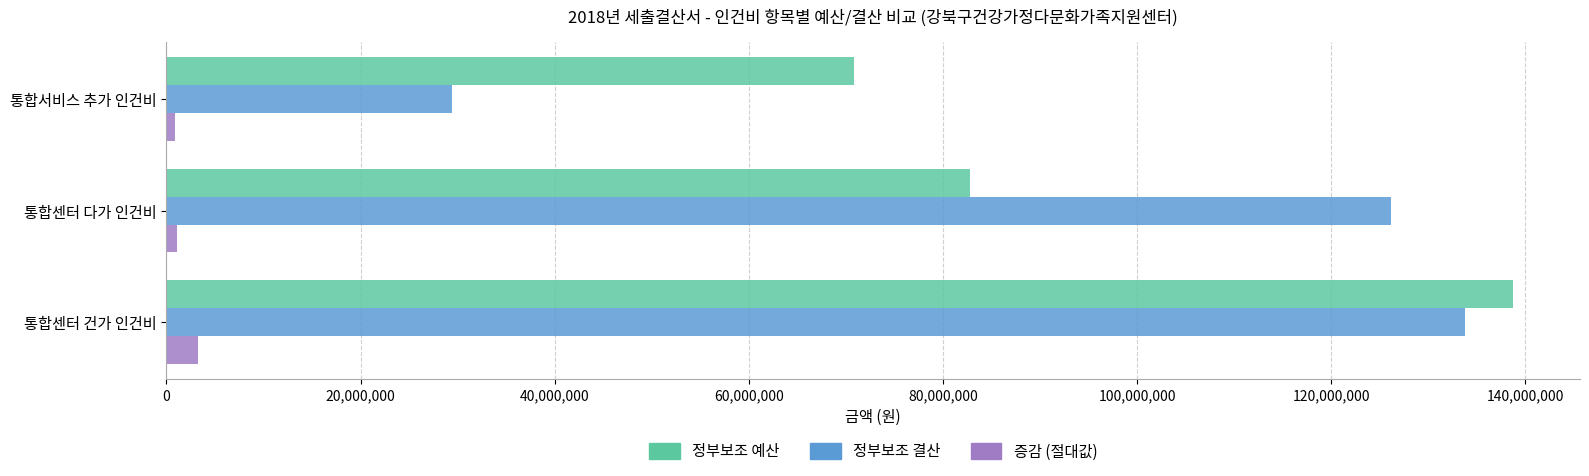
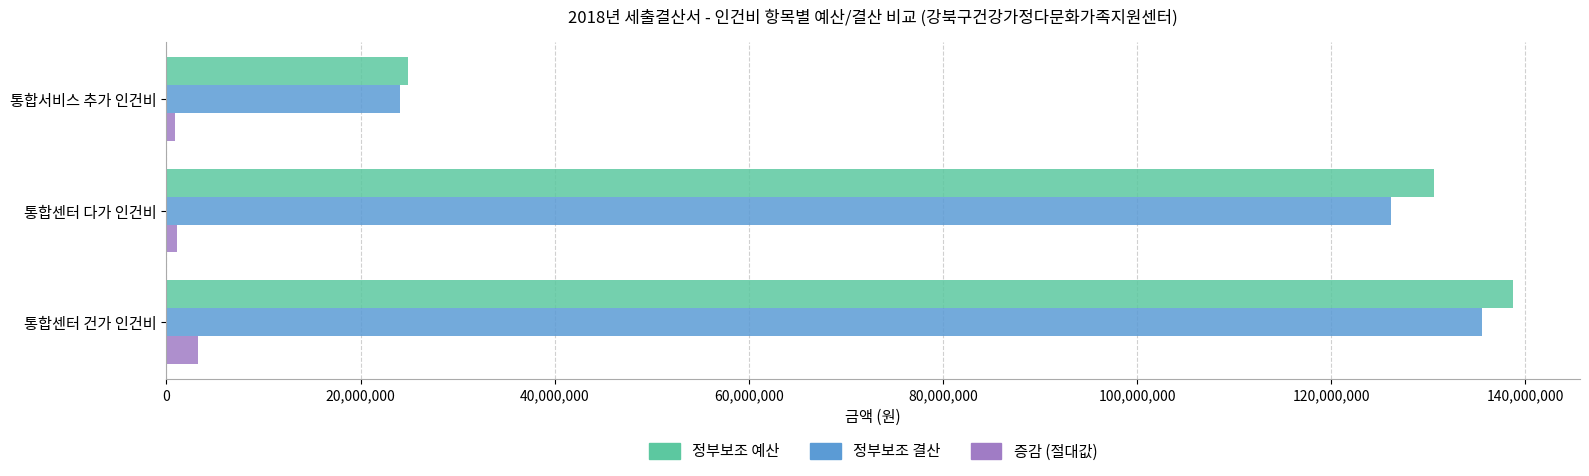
정부보조 예산, 통합서비스 추가 인건비: 71,000,000 -> 25,000,000
정부보조 결산, 통합서비스 추가 인건비: 29,000,000 -> 24,000,000
정부보조 예산, 통합센터 다가 인건비: 83,000,000 -> 131,000,000
정부보조 결산, 통합센터 건가 인건비: 134,000,000 -> 135,000,000
